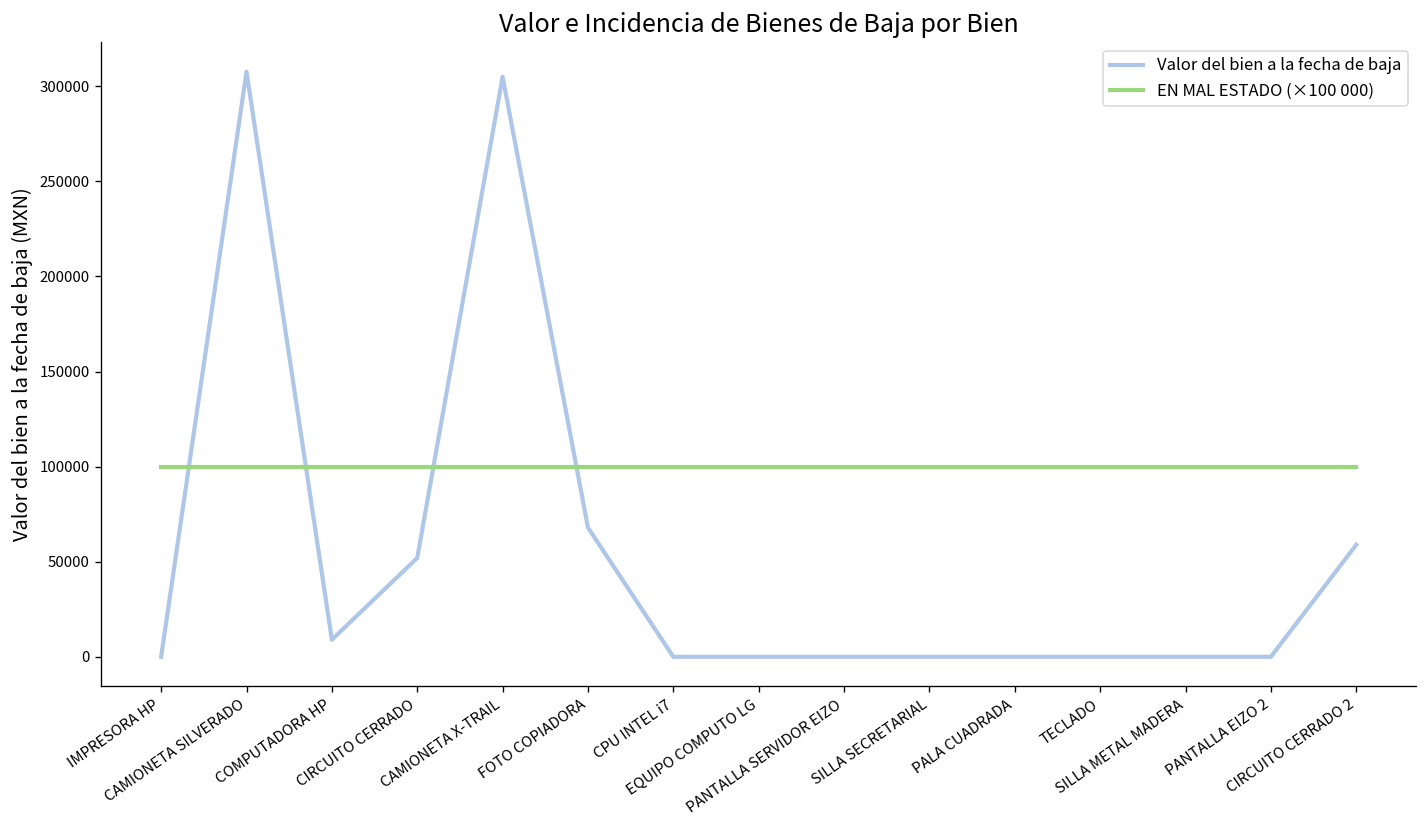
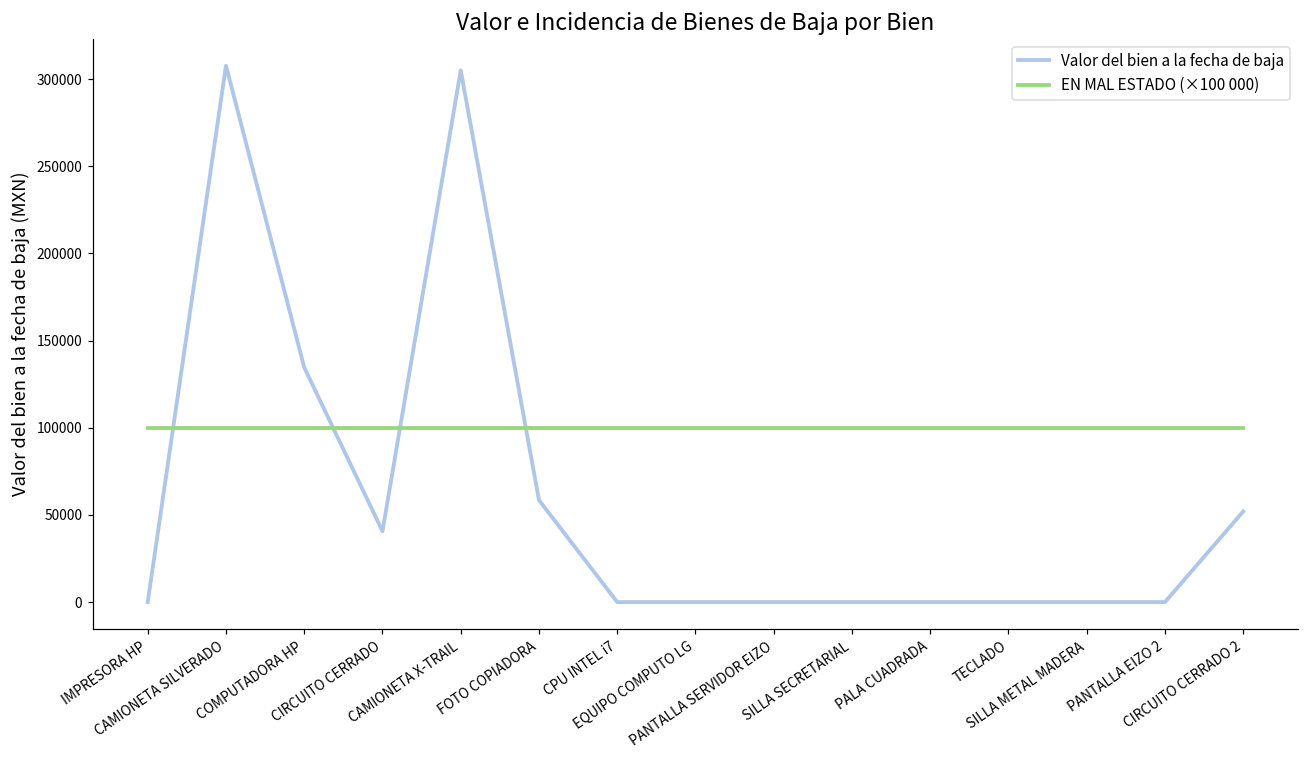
Valor del bien a la fecha de baja, COMPUTADORA HP: 9000 -> 135000
Valor del bien a la fecha de baja, CIRCUITO CERRADO: 52000 -> 41000
Valor del bien a la fecha de baja, FOTO COPIADORA: 68000 -> 59000
Valor del bien a la fecha de baja, CIRCUITO CERRADO 2: 59000 -> 52000
